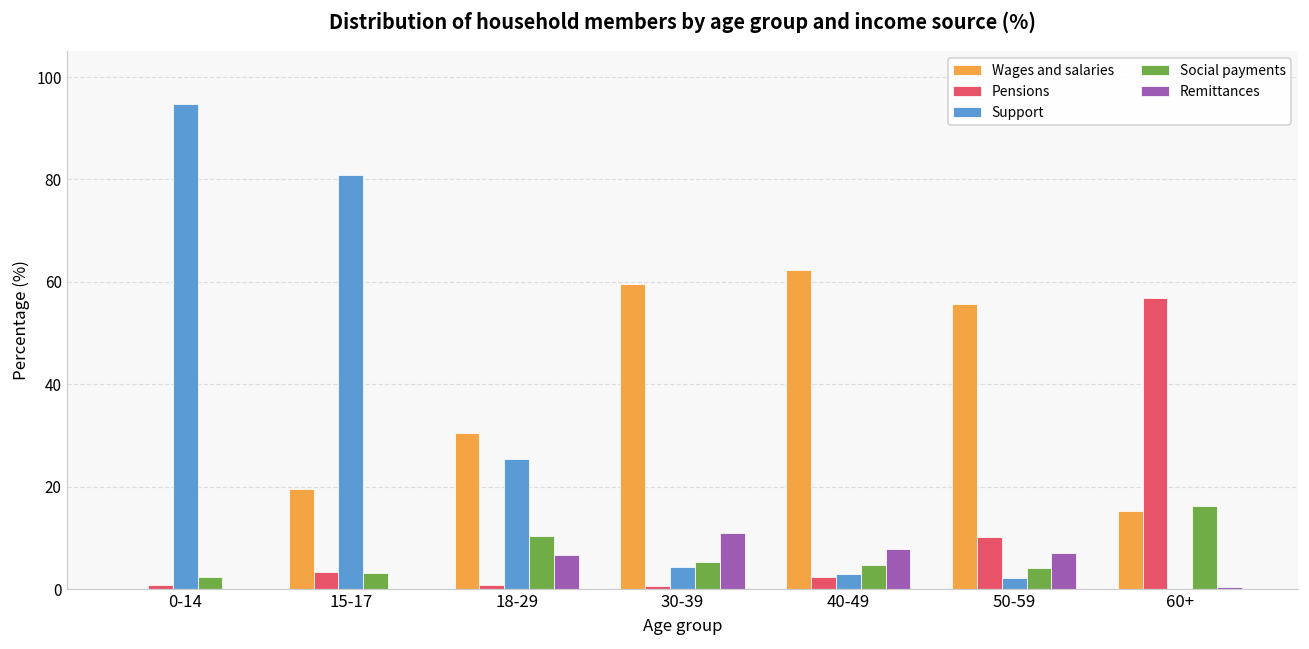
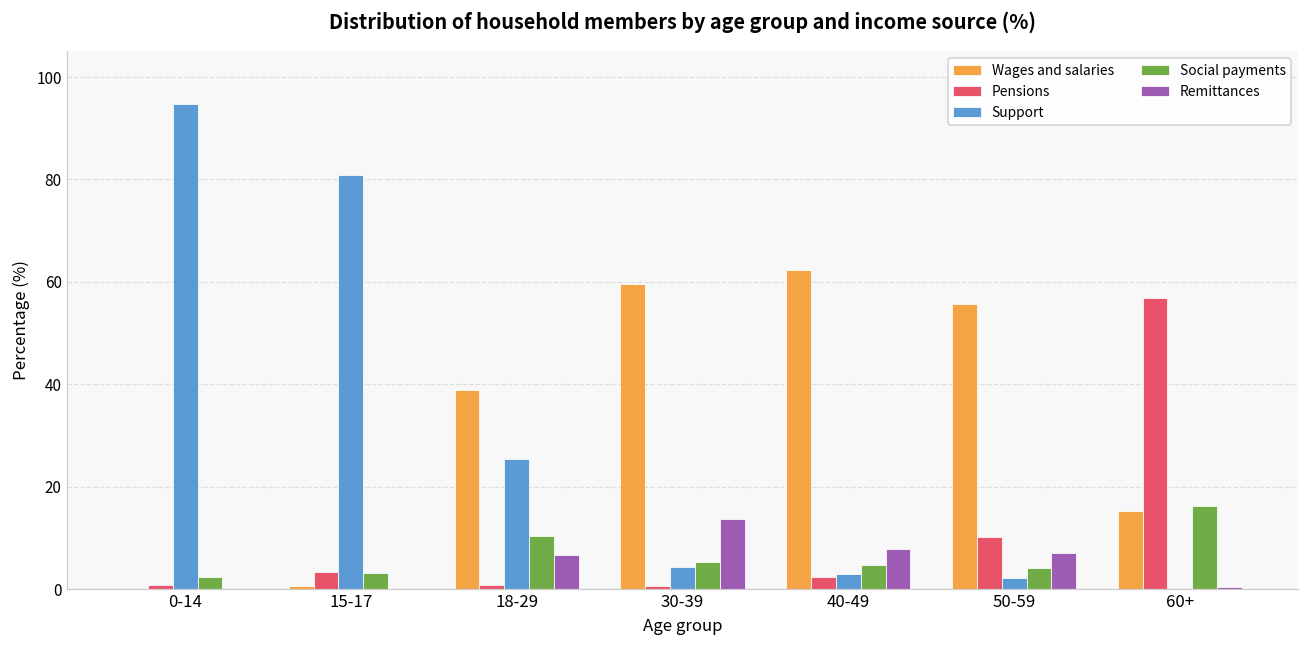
Wages and salaries, 15-17: 20 -> 1
Wages and salaries, 18-29: 31 -> 39
Remittances, 30-39: 11 -> 14
